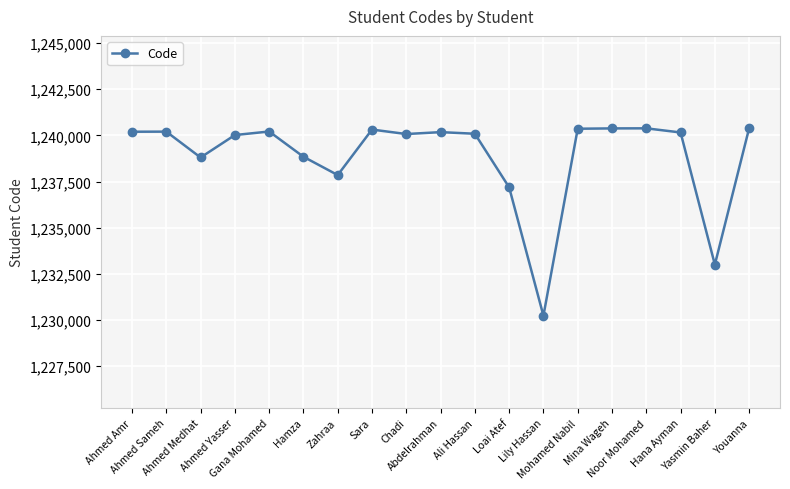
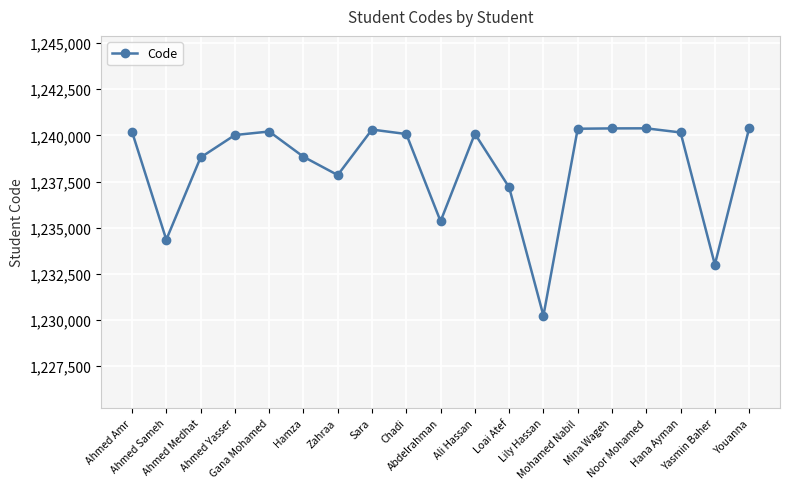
Ahmed Sameh: 1,240,200 -> 1,234,400
Abdelrahman: 1,240,200 -> 1,235,400
